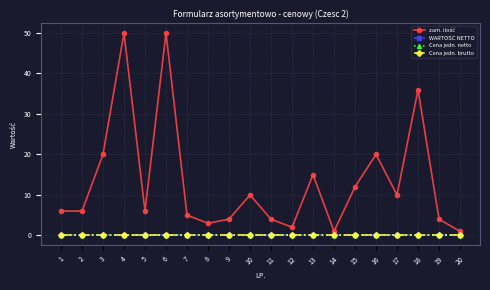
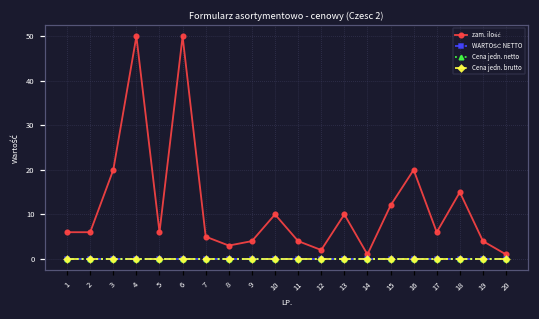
zam. ilość, 13: 15 -> 10
zam. ilość, 17: 10 -> 6
zam. ilość, 18: 36 -> 15
